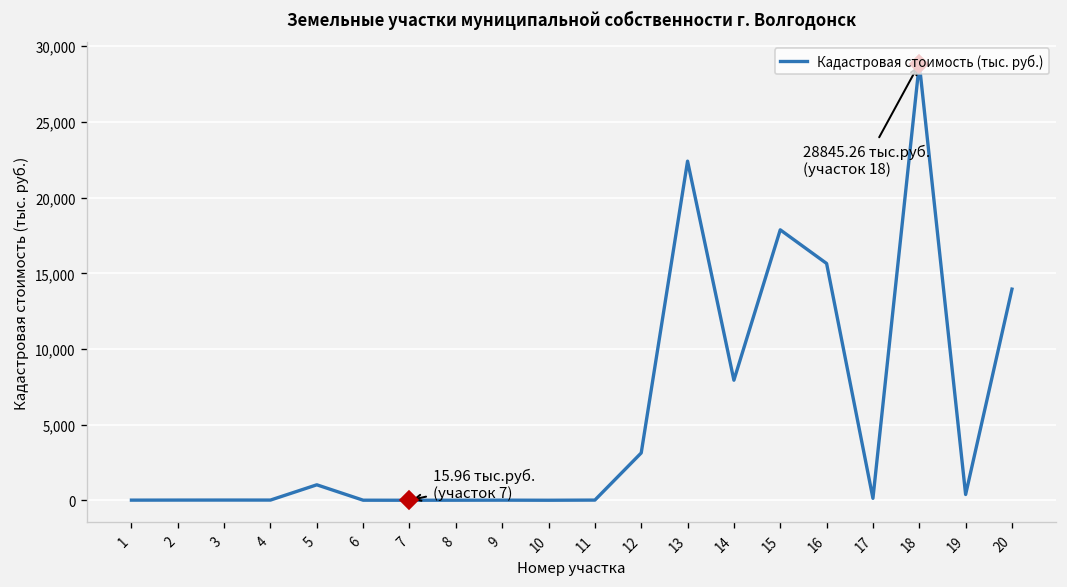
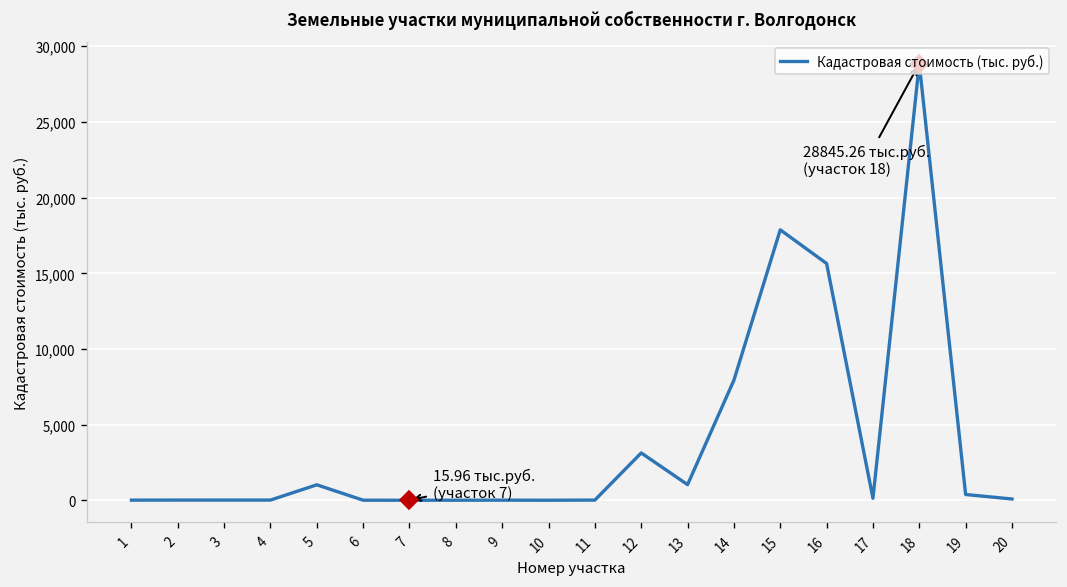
Кадастровая стоимость (тыс. руб.), 13: 22,400 -> 1,000
Кадастровая стоимость (тыс. руб.), 20: 14,000 -> 100
